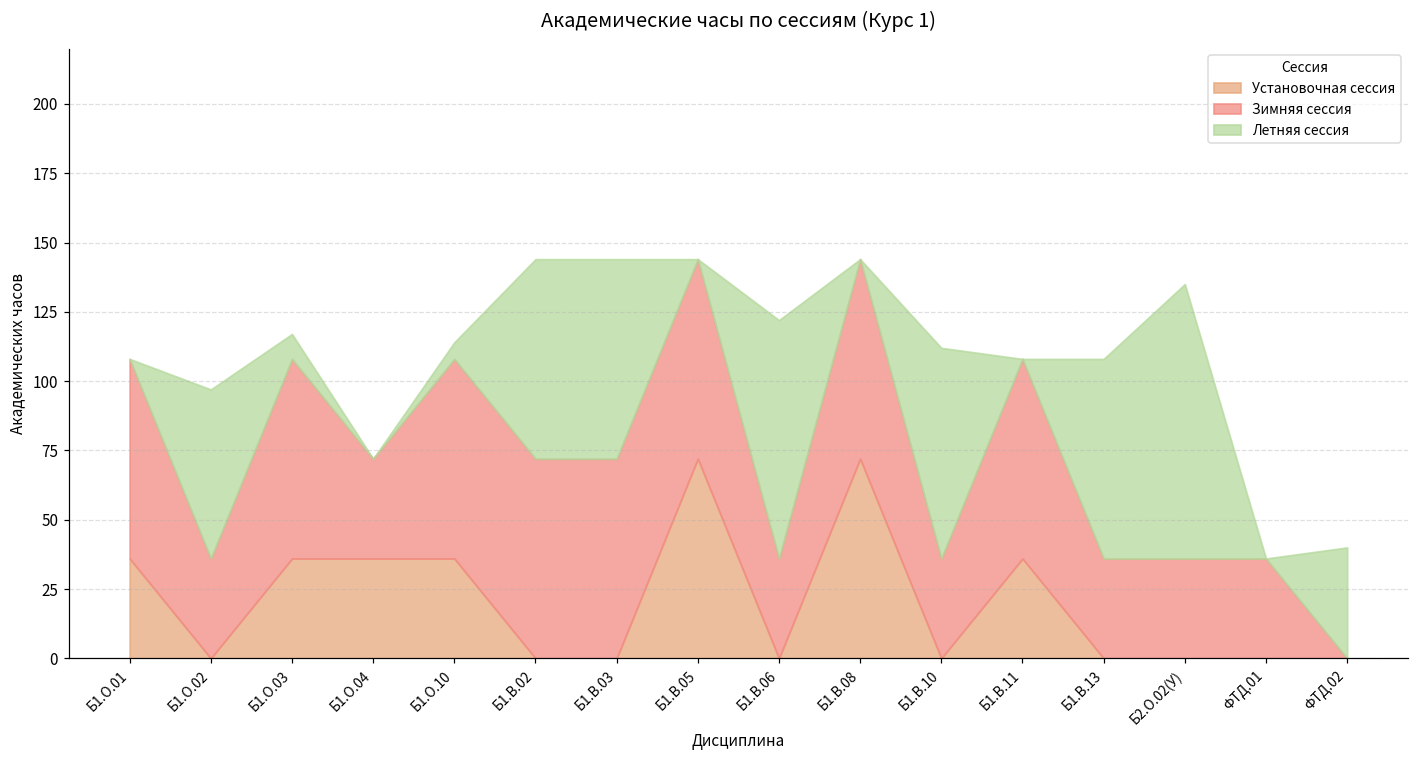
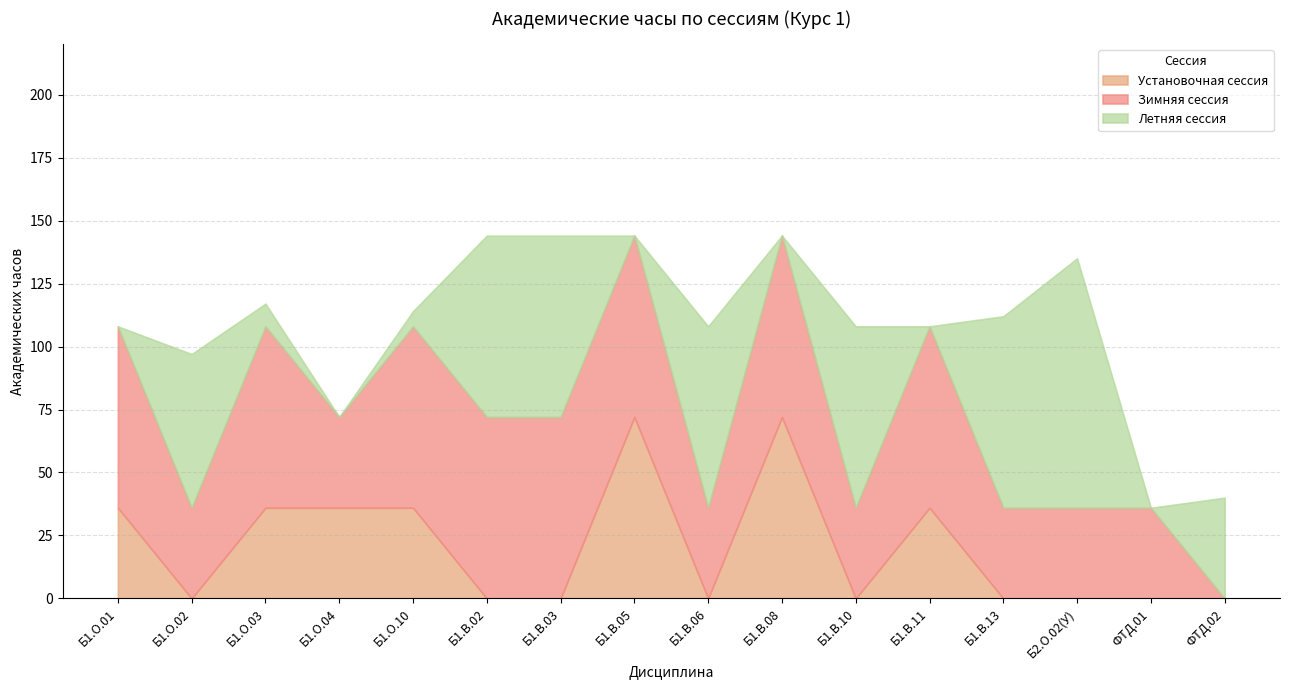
Летняя сессия, Б1.В.06: 86 -> 72
Летняя сессия, Б1.В.10: 76 -> 72
Летняя сессия, Б1.В.13: 72 -> 76
